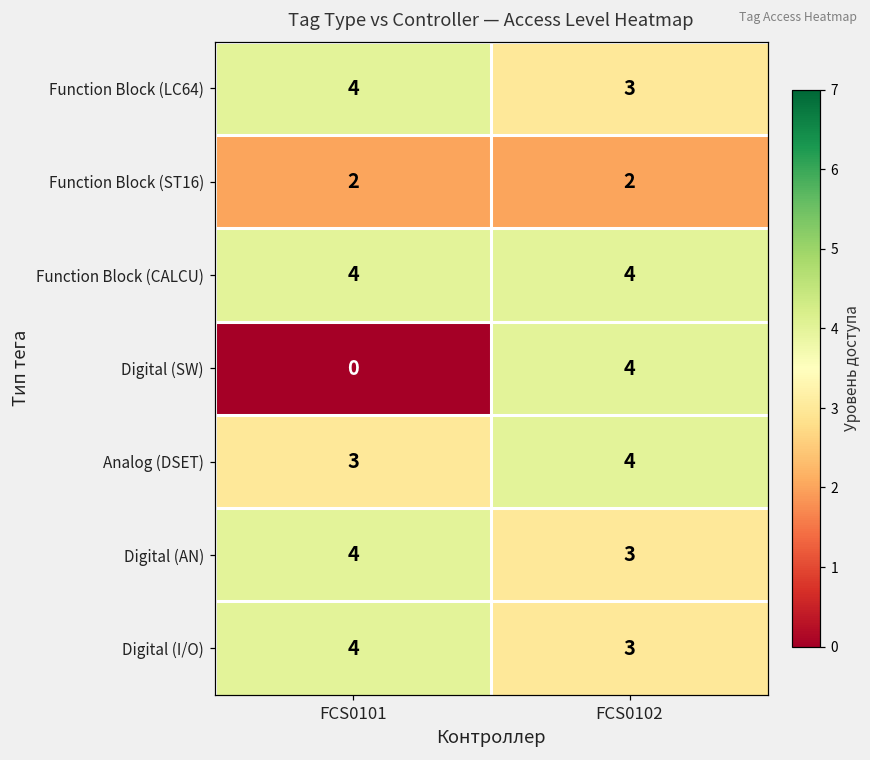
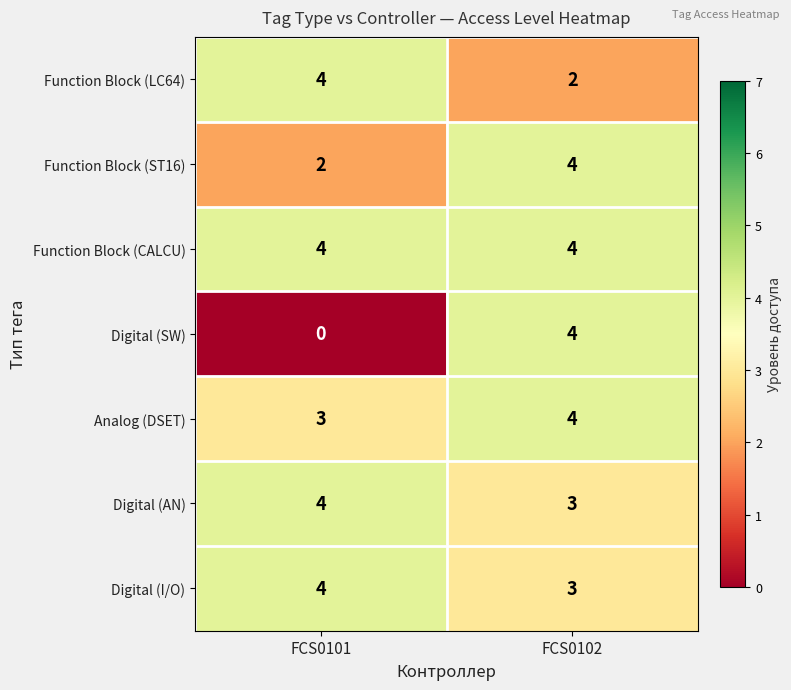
Function Block (LC64), FCS0102: 3 -> 2
Function Block (ST16), FCS0102: 2 -> 4
